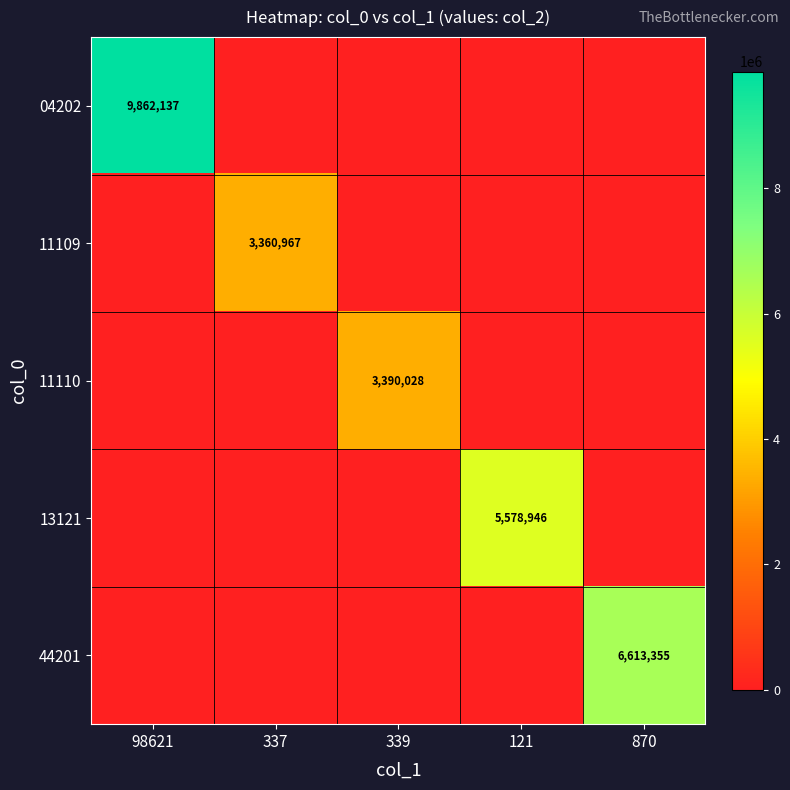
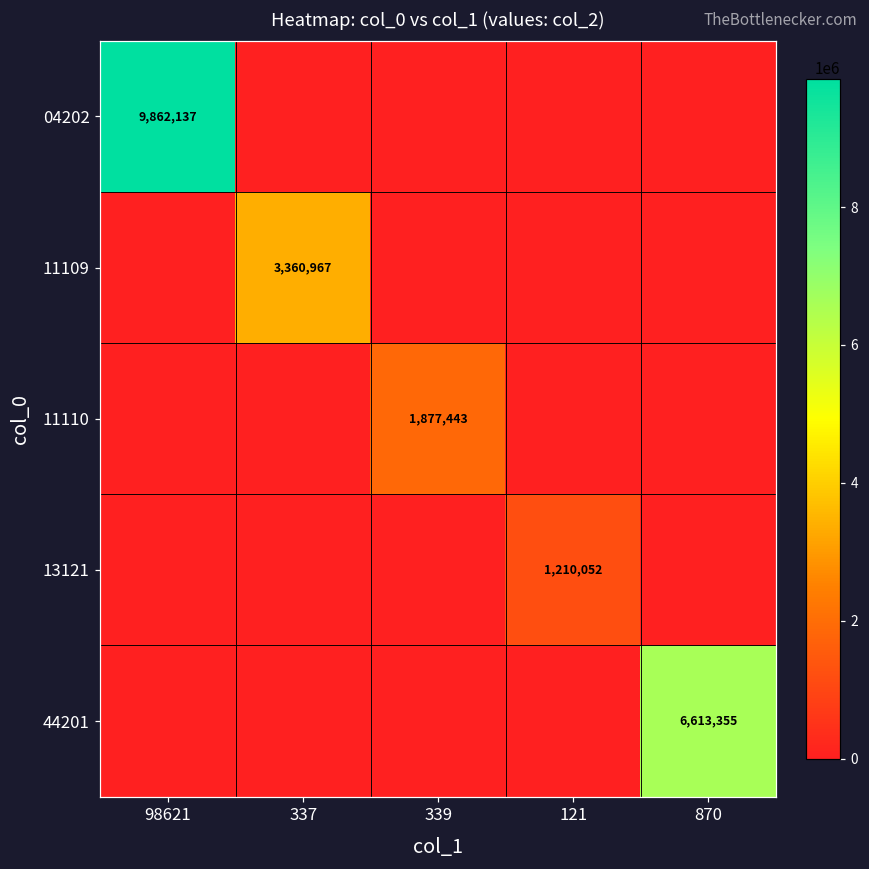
11110, 339: 3,390,028 -> 1,877,443
13121, 121: 5,578,946 -> 1,210,052
